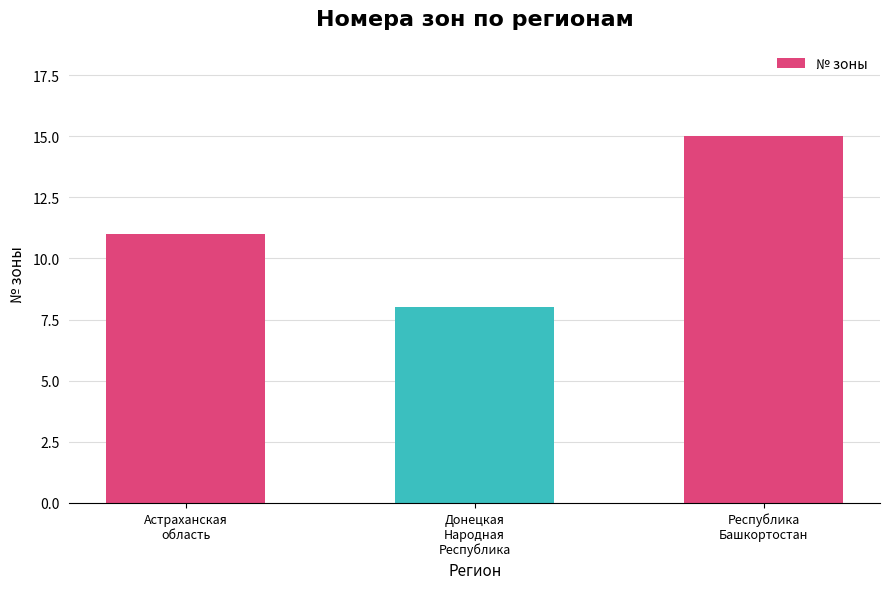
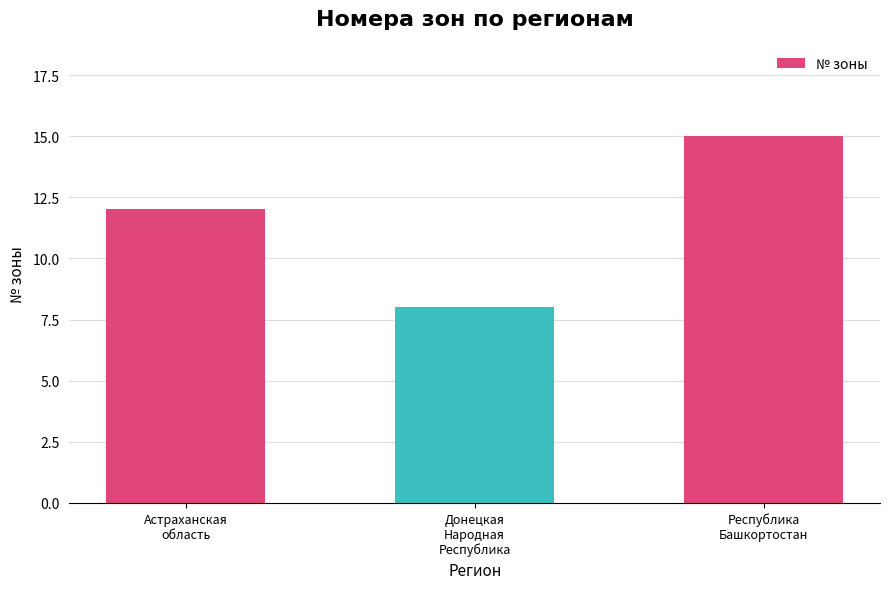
Астраханская область: 11 -> 12
